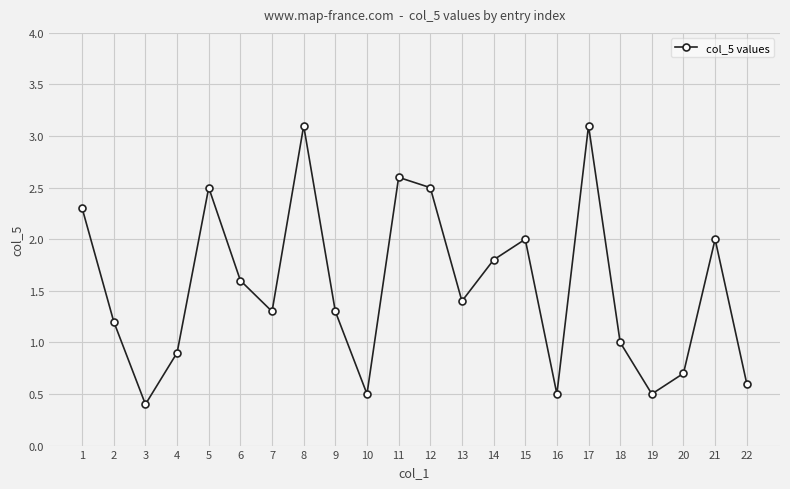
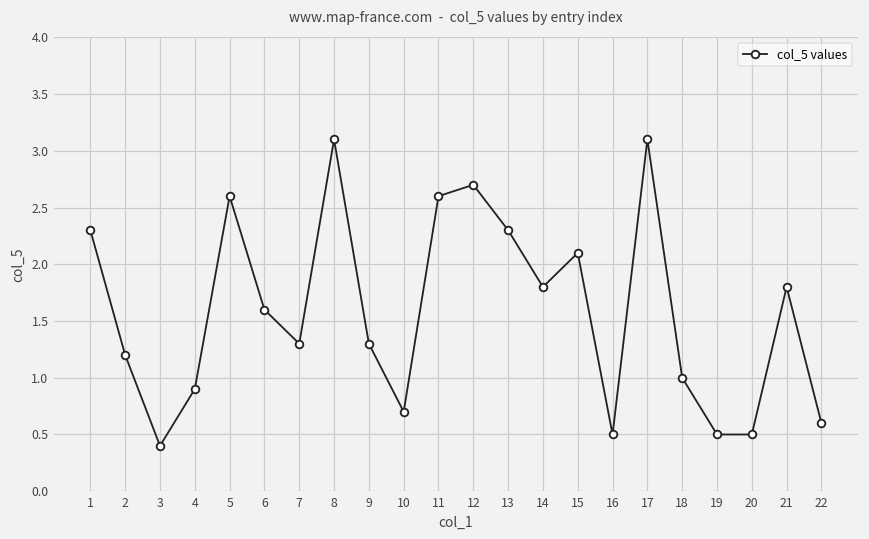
5: 2.5 -> 2.6
10: 0.5 -> 0.7
12: 2.5 -> 2.7
13: 1.4 -> 2.3
15: 2.0 -> 2.1
20: 0.7 -> 0.5
21: 2.0 -> 1.8
